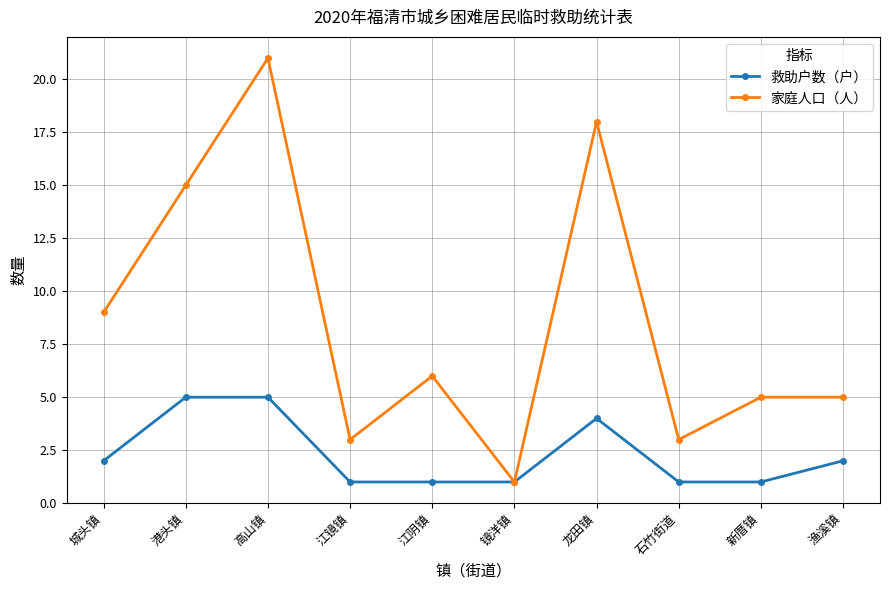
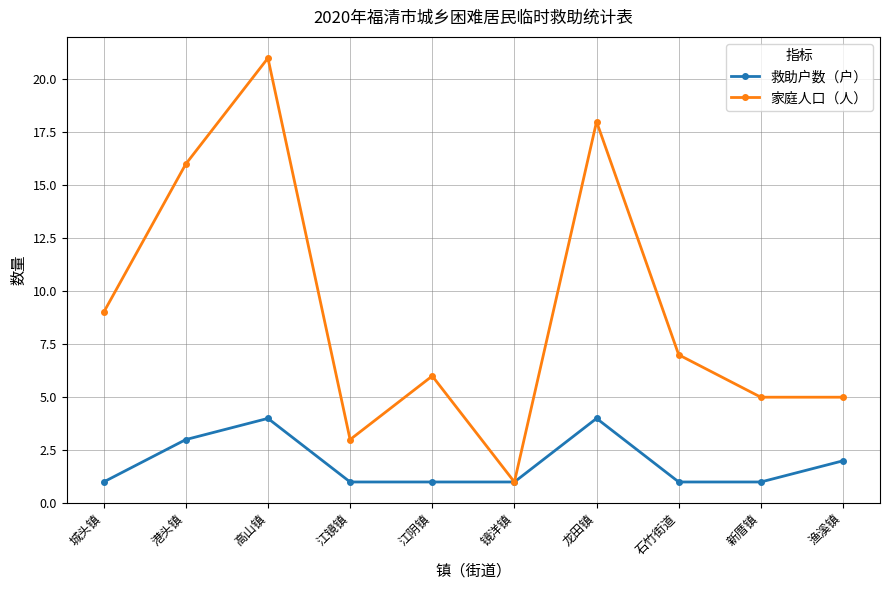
救助户数（户）, 城头镇: 2 -> 1
救助户数（户）, 港头镇: 5 -> 3
家庭人口（人）, 港头镇: 15 -> 16
救助户数（户）, 高山镇: 5 -> 4
家庭人口（人）, 石竹街道: 3 -> 7
